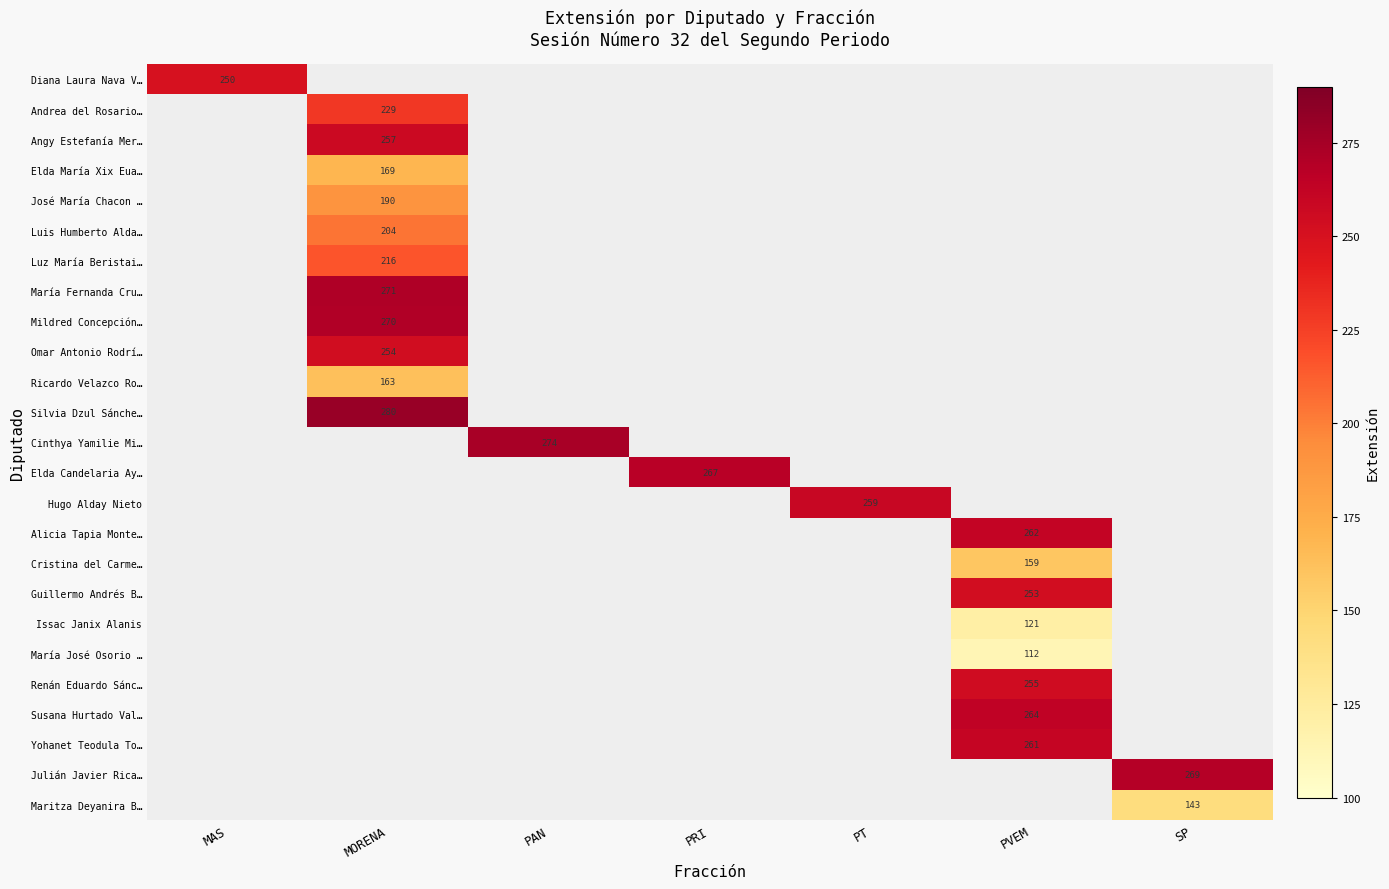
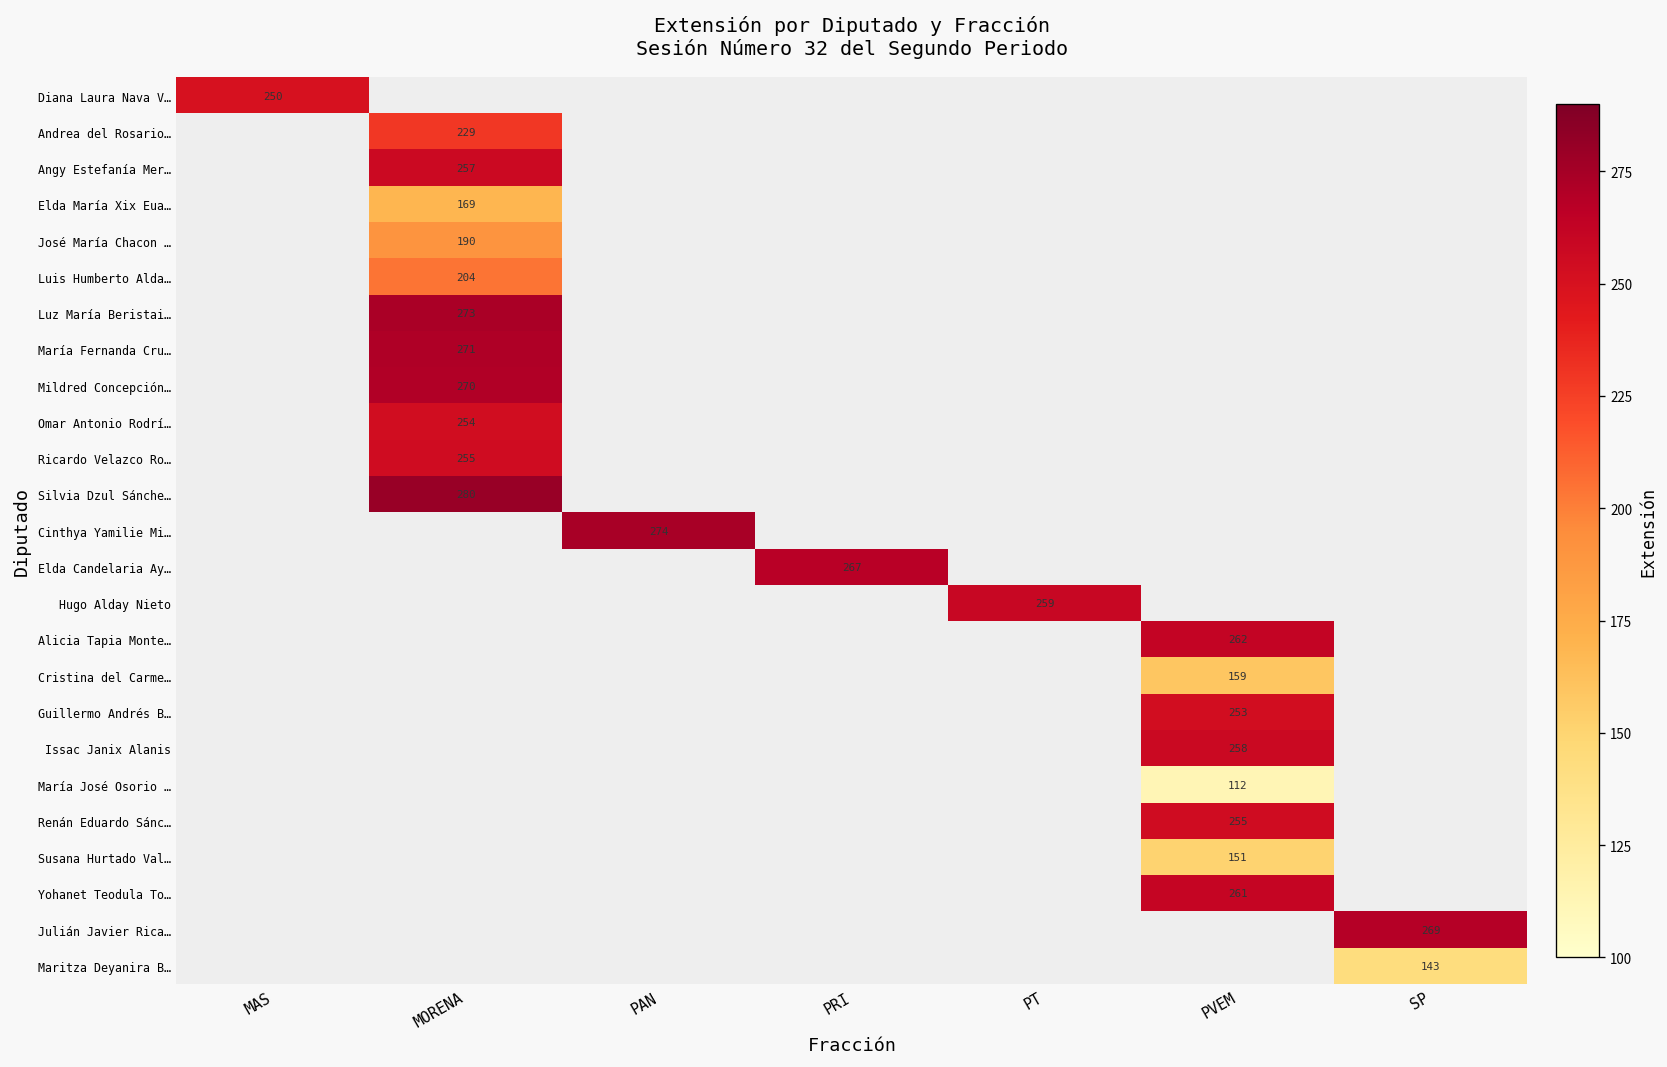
Luz María Beristai…, MORENA: 216 -> 273
Ricardo Velazco Ro…, MORENA: 163 -> 255
Issac Janix Alanis, PVEM: 121 -> 258
Susana Hurtado Val…, PVEM: 264 -> 151
